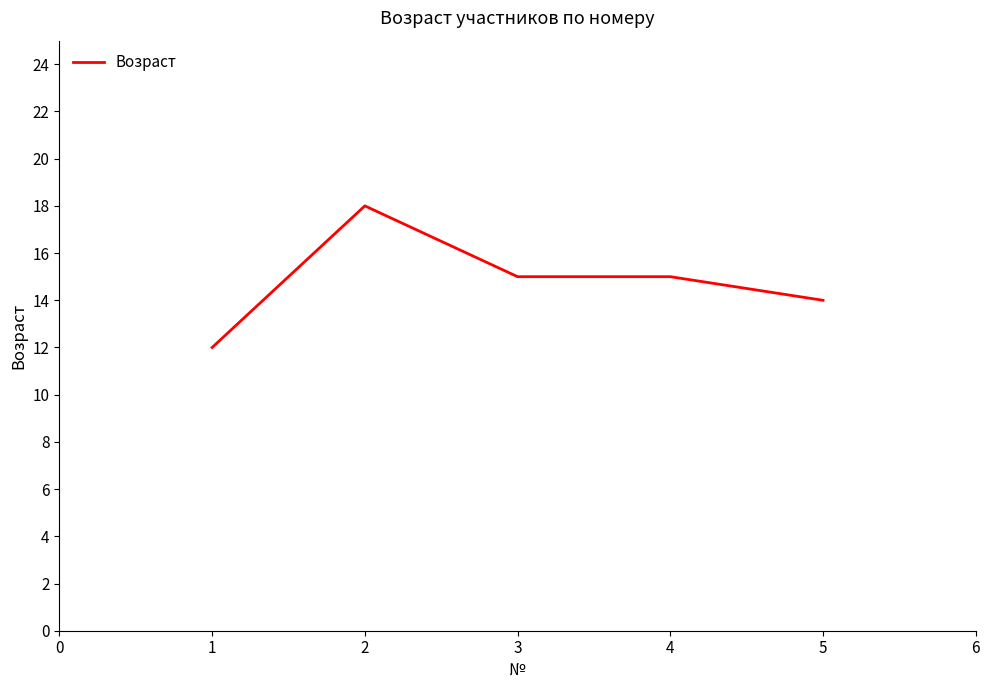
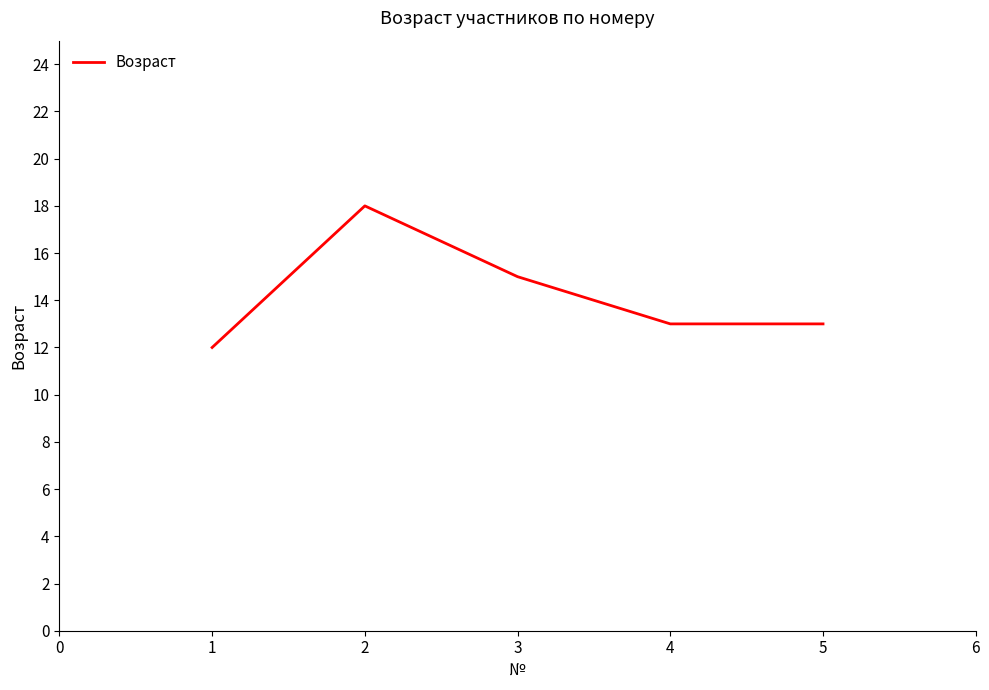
4: 15 -> 13
5: 14 -> 13
